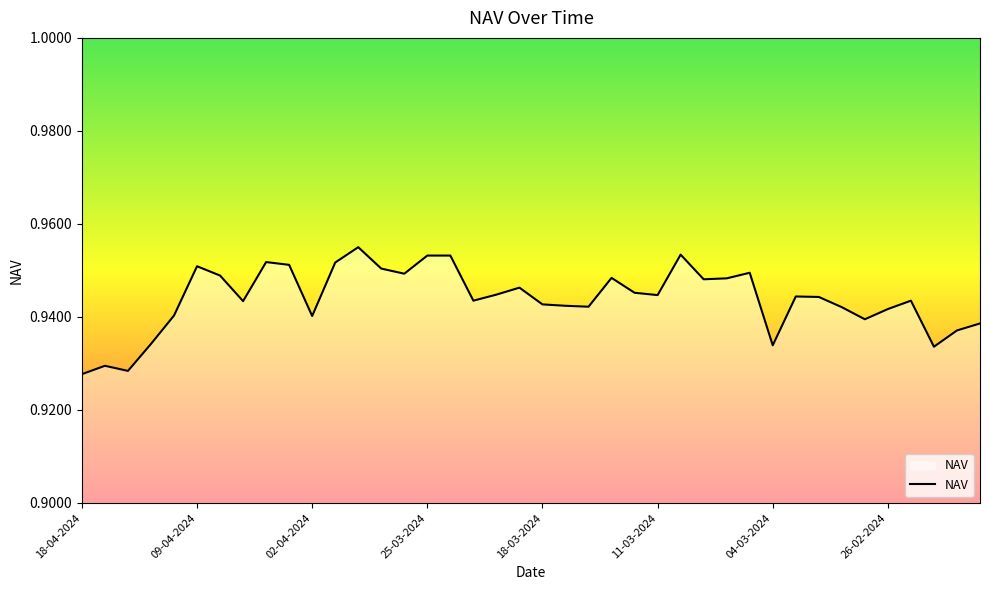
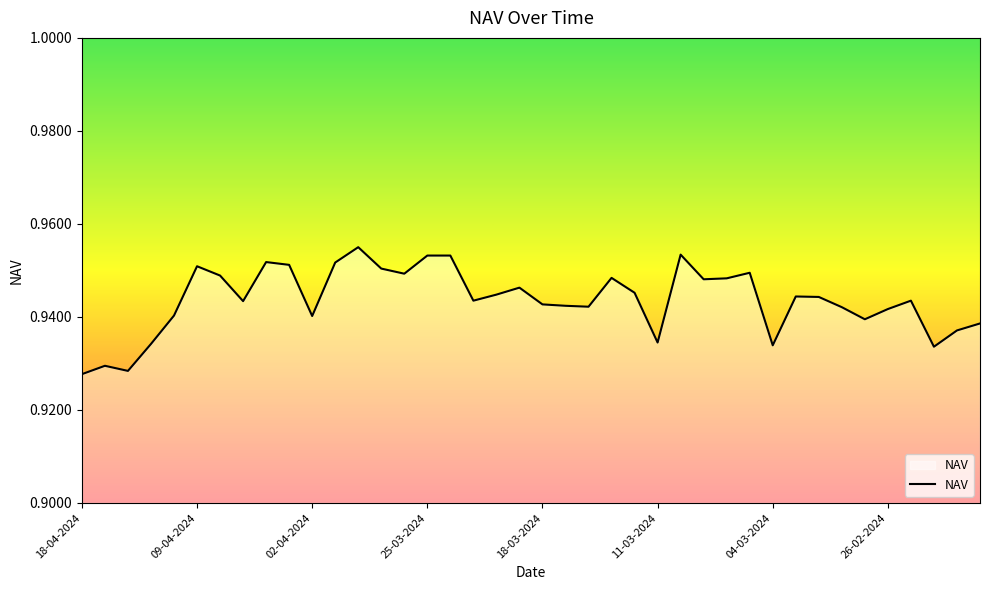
11-03-2024: 0.945 -> 0.935
